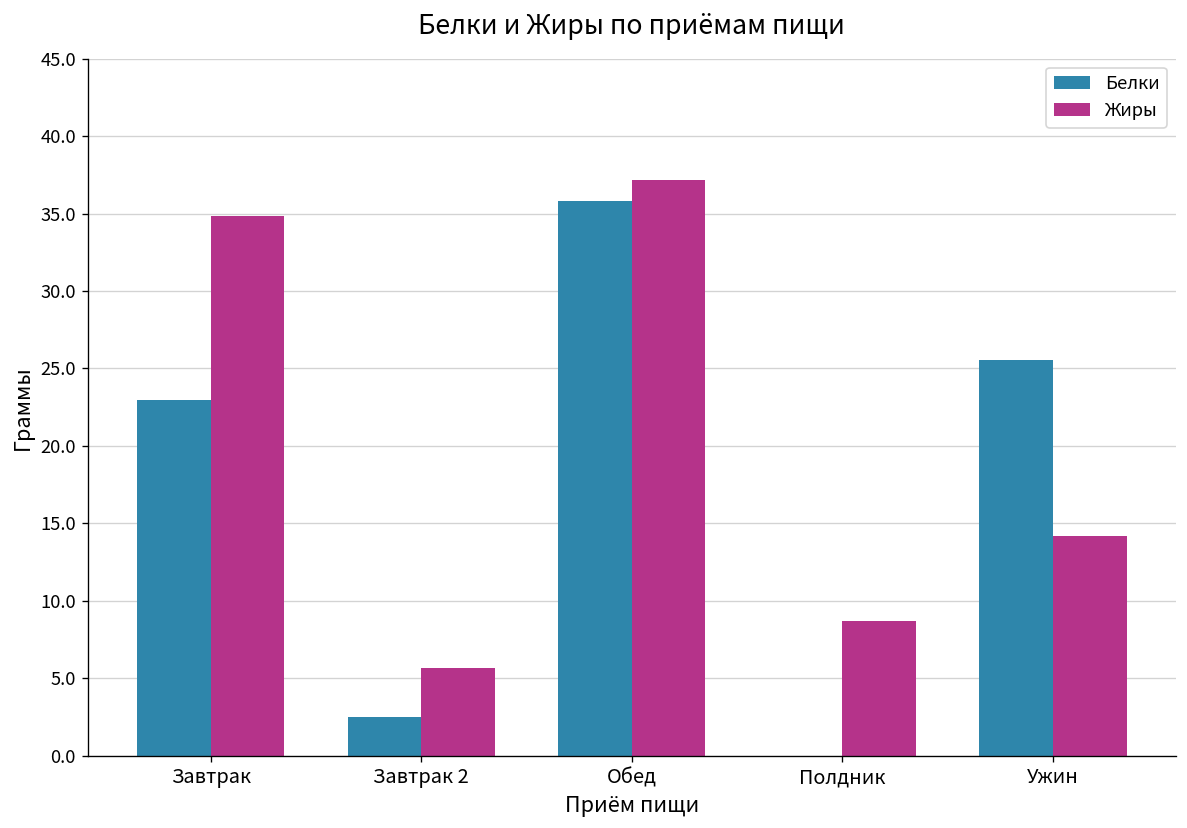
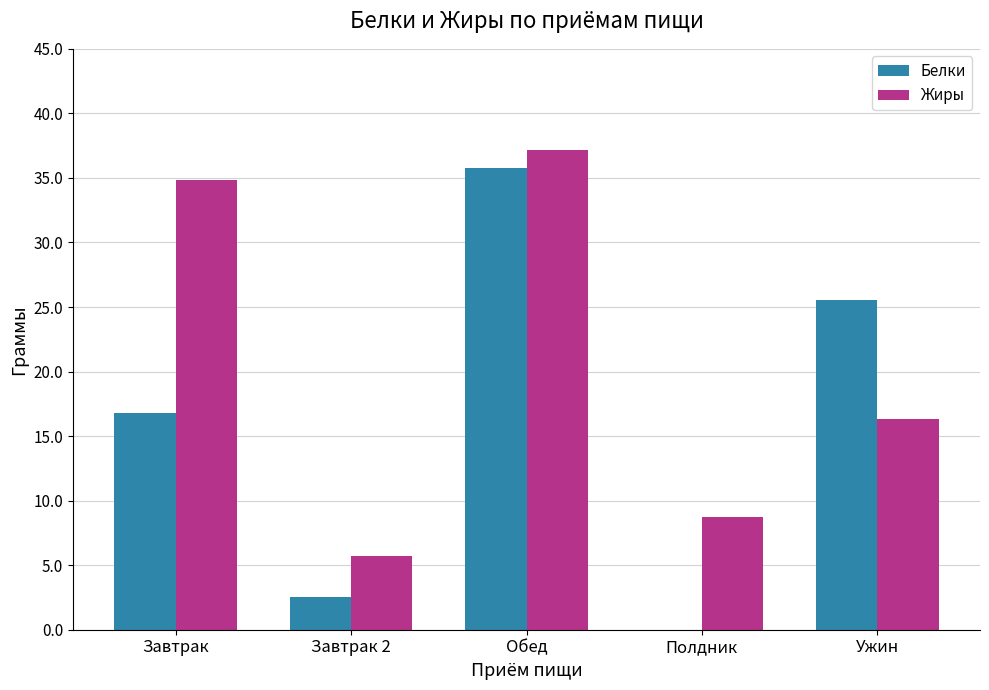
Белки, Завтрак: 22.9 -> 16.8
Жиры, Ужин: 14.2 -> 16.3
